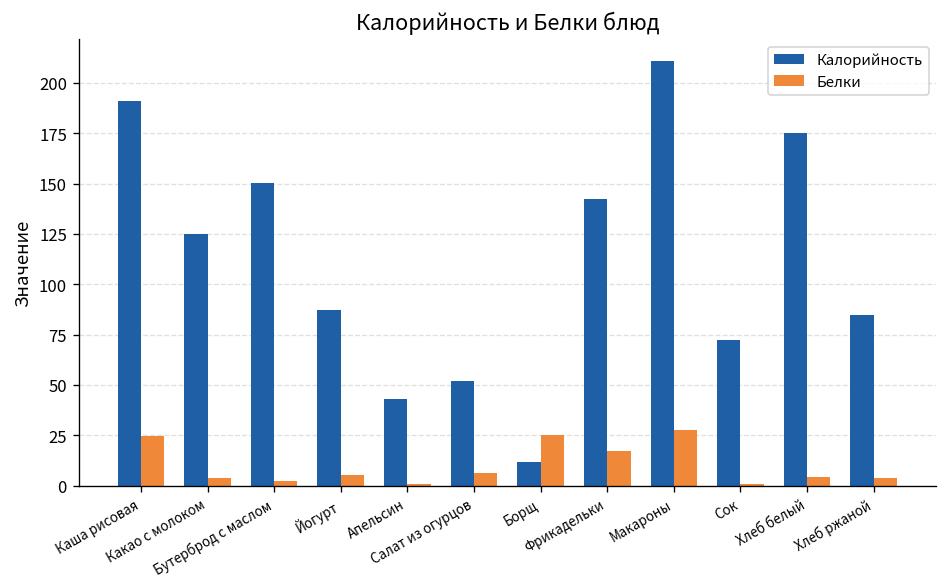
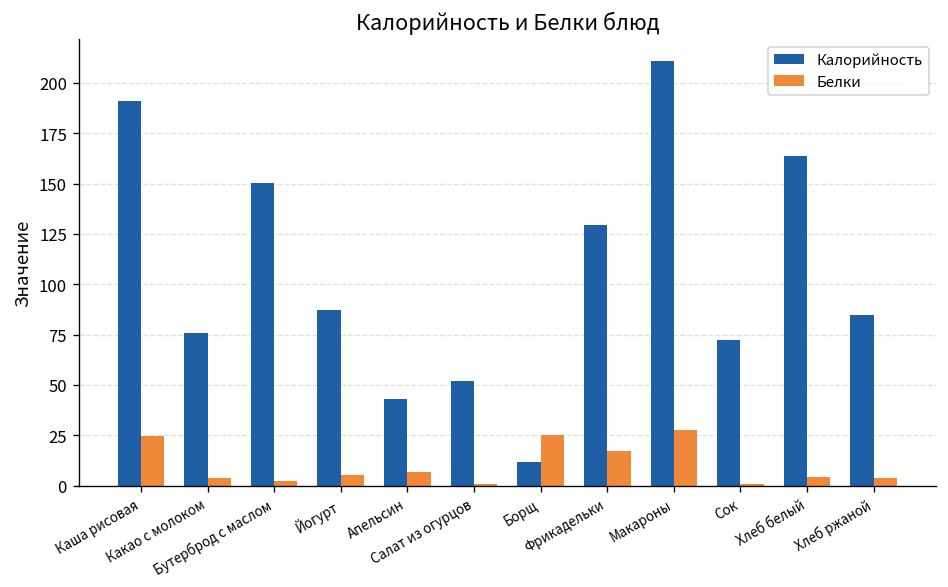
Калорийность, Какао с молоком: 125 -> 76
Белки, Апельсин: 1 -> 7
Белки, Салат из огурцов: 6 -> 1
Калорийность, Фрикадельки: 143 -> 129
Калорийность, Хлеб белый: 175 -> 164
